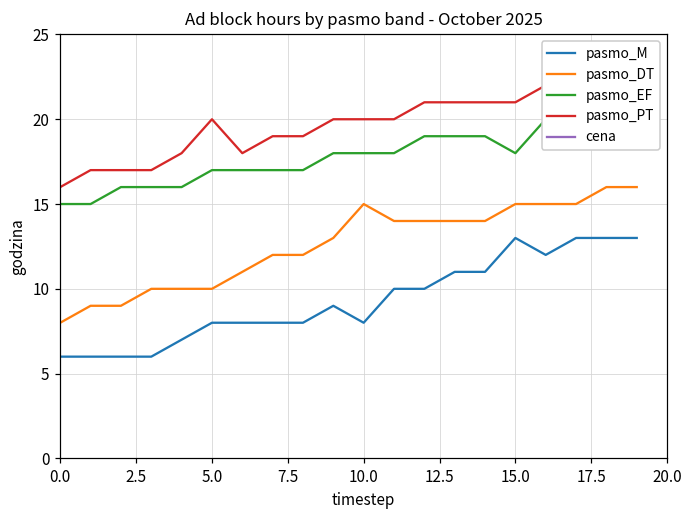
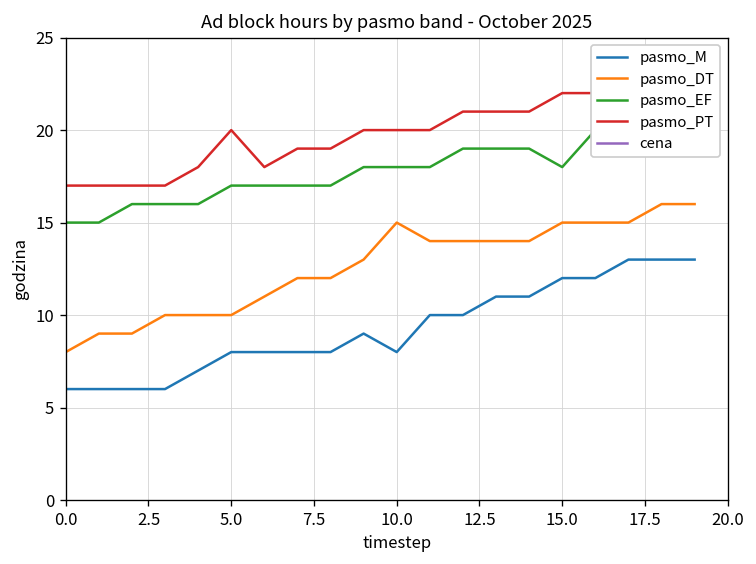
pasmo_PT, 0.0: 16 -> 17
pasmo_M, 15.0: 13 -> 12
pasmo_PT, 15.0: 21 -> 22
